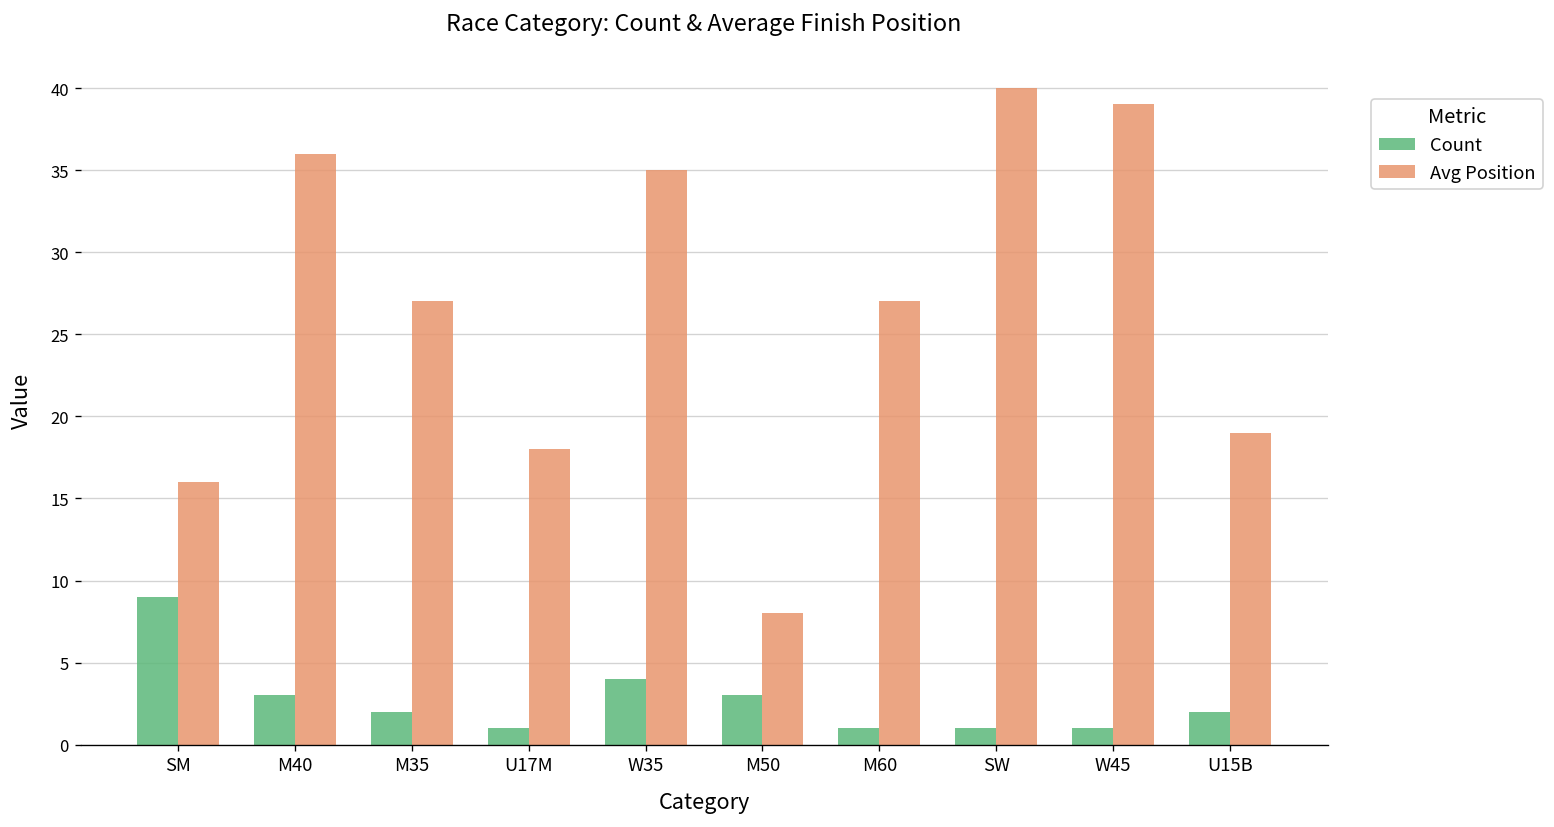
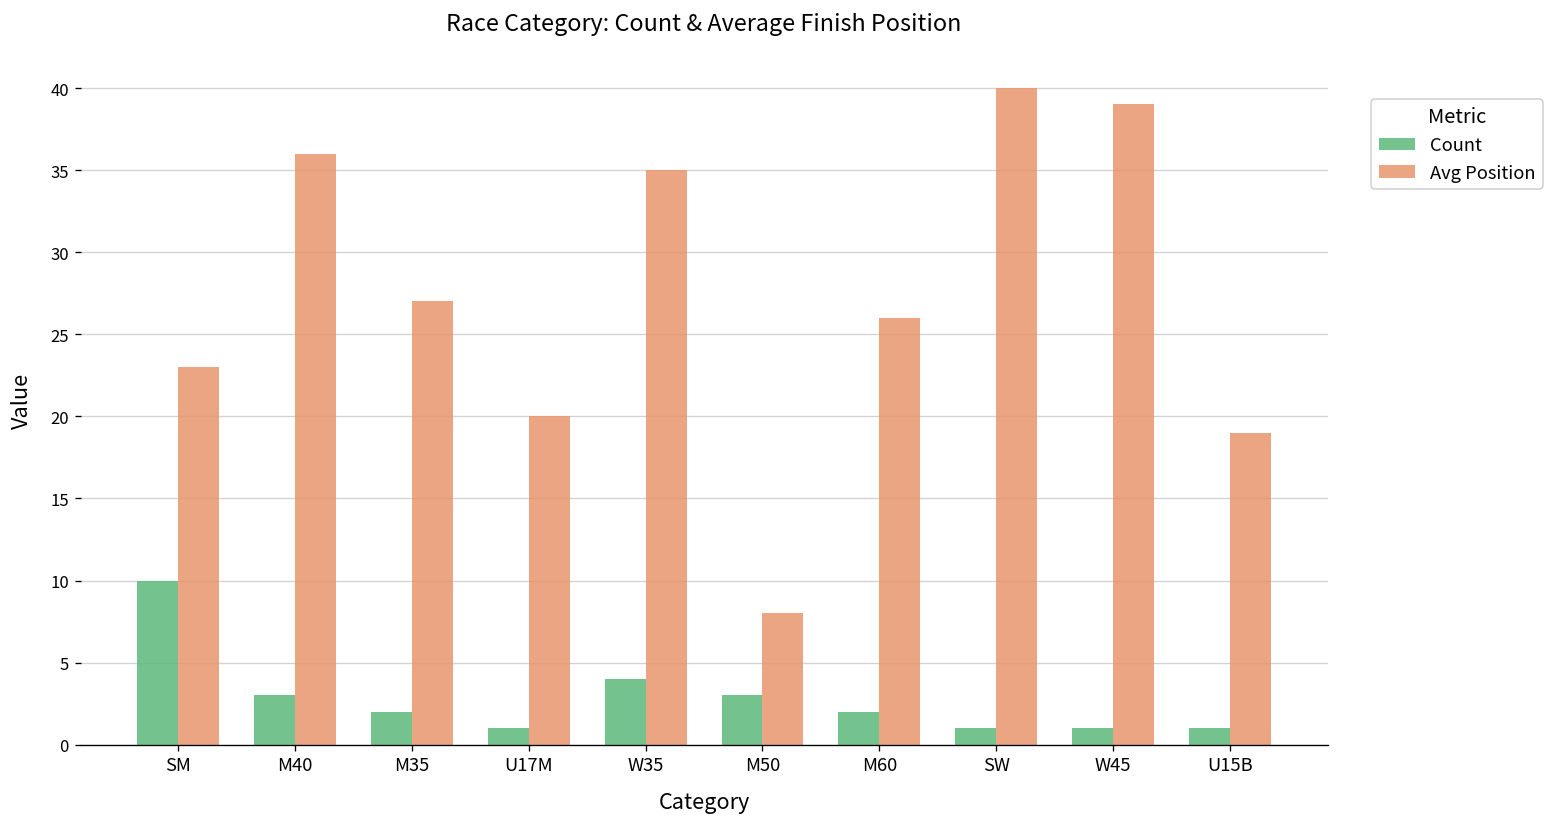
Count, SM: 9 -> 10
Avg Position, SM: 16 -> 23
Avg Position, U17M: 18 -> 20
Count, M60: 1 -> 2
Avg Position, M60: 27 -> 26
Count, U15B: 2 -> 1
